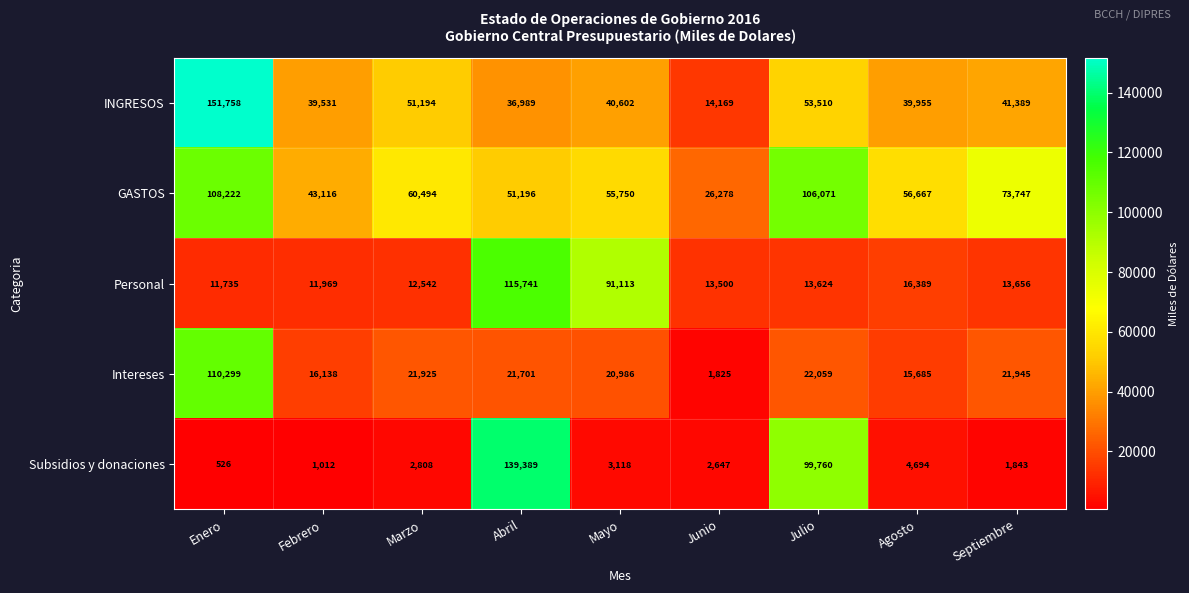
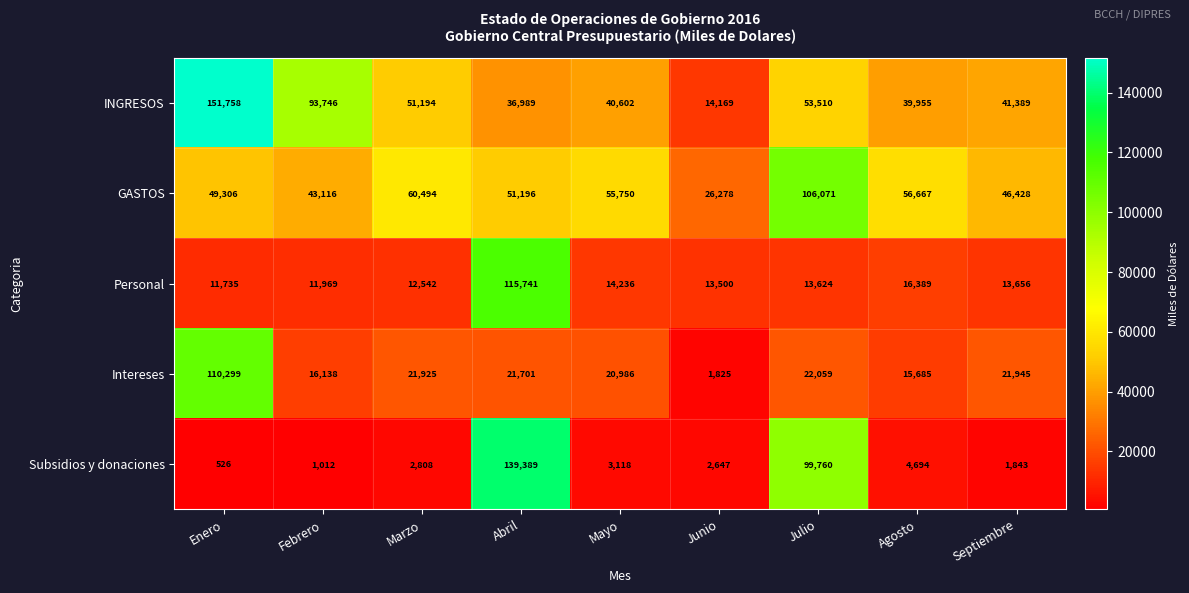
INGRESOS, Febrero: 39,531 -> 93,746
GASTOS, Enero: 108,222 -> 49,306
GASTOS, Septiembre: 73,747 -> 46,428
Personal, Mayo: 91,113 -> 14,236
